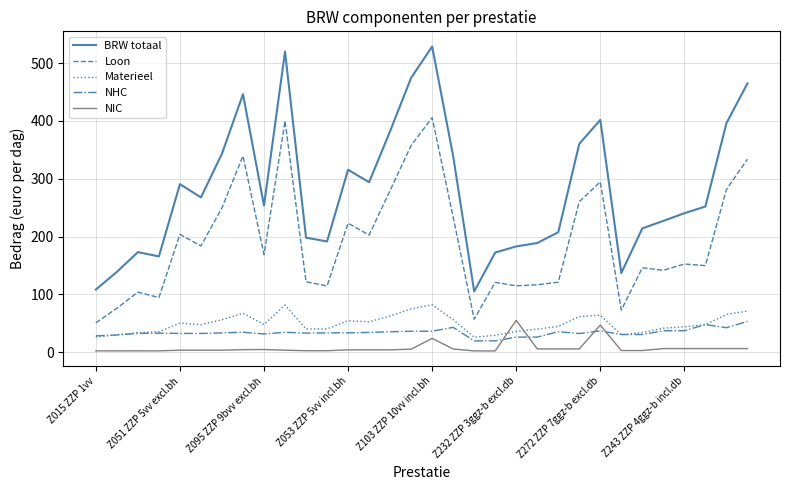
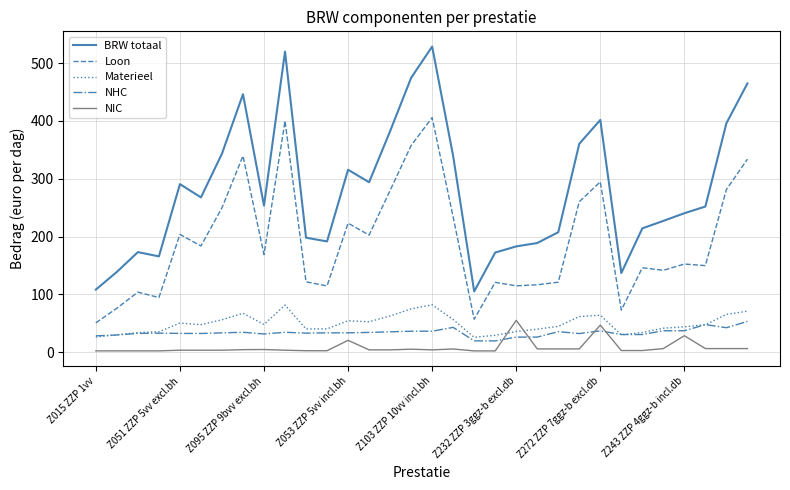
NIC, Z053 ZZP 5vv incl.bh: 0 -> 20
NIC, Z103 ZZP 10vv incl.bh: 20 -> 0
NIC, Z243 ZZP 4ggz-b incl.db: 10 -> 30
